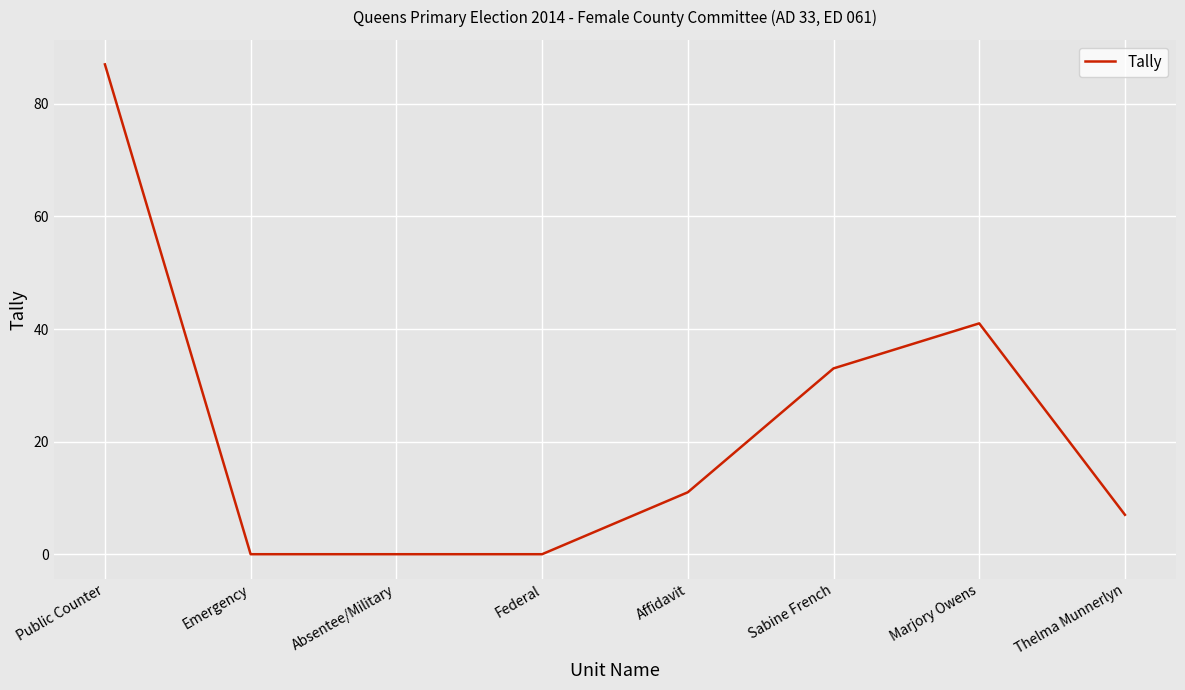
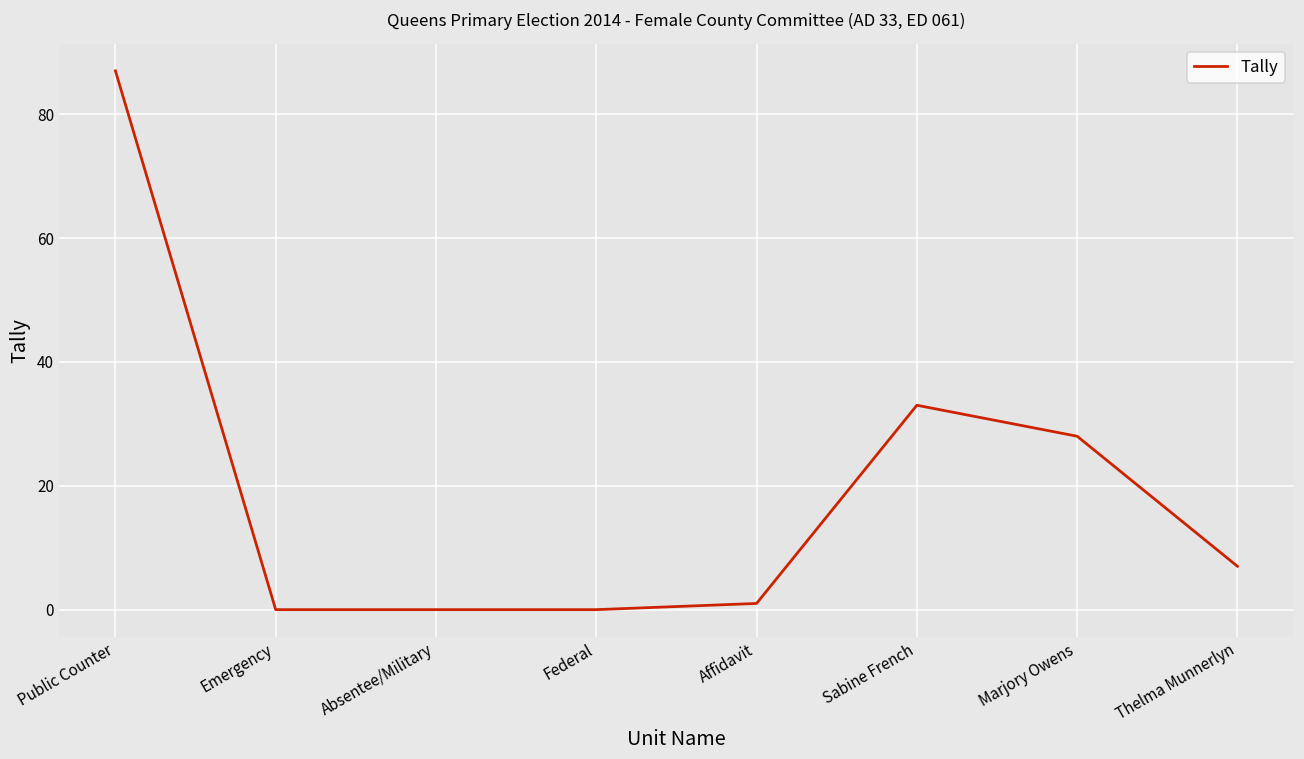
Affidavit: 11 -> 1
Marjory Owens: 41 -> 28
